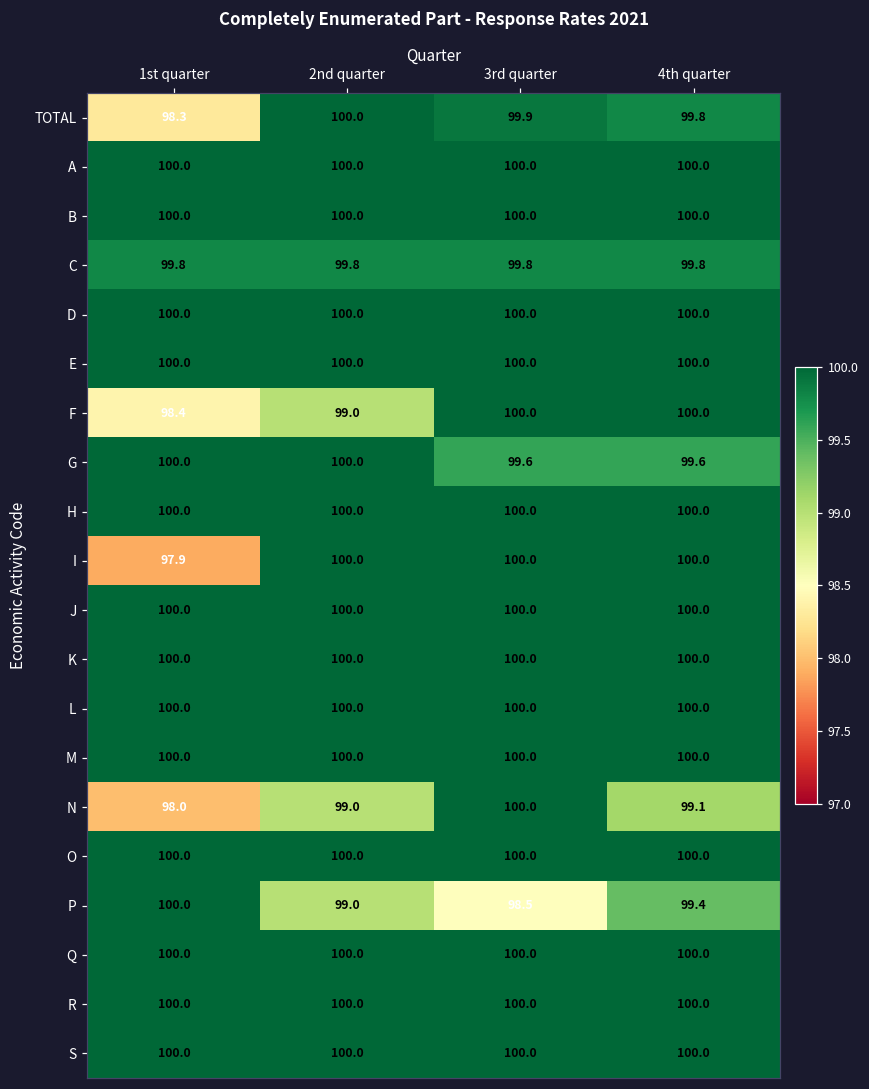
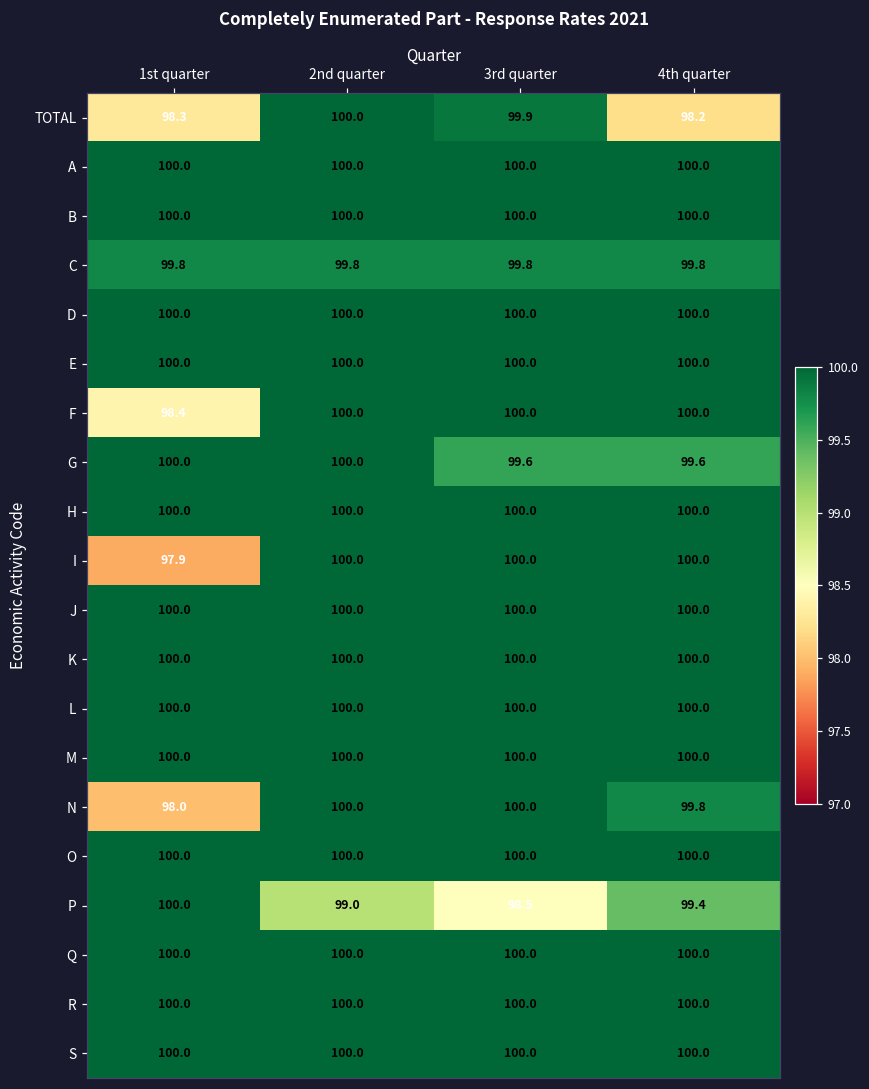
TOTAL, 4th quarter: 99.8 -> 98.2
F, 2nd quarter: 99.0 -> 100.0
N, 2nd quarter: 99.0 -> 100.0
N, 4th quarter: 99.1 -> 99.8
